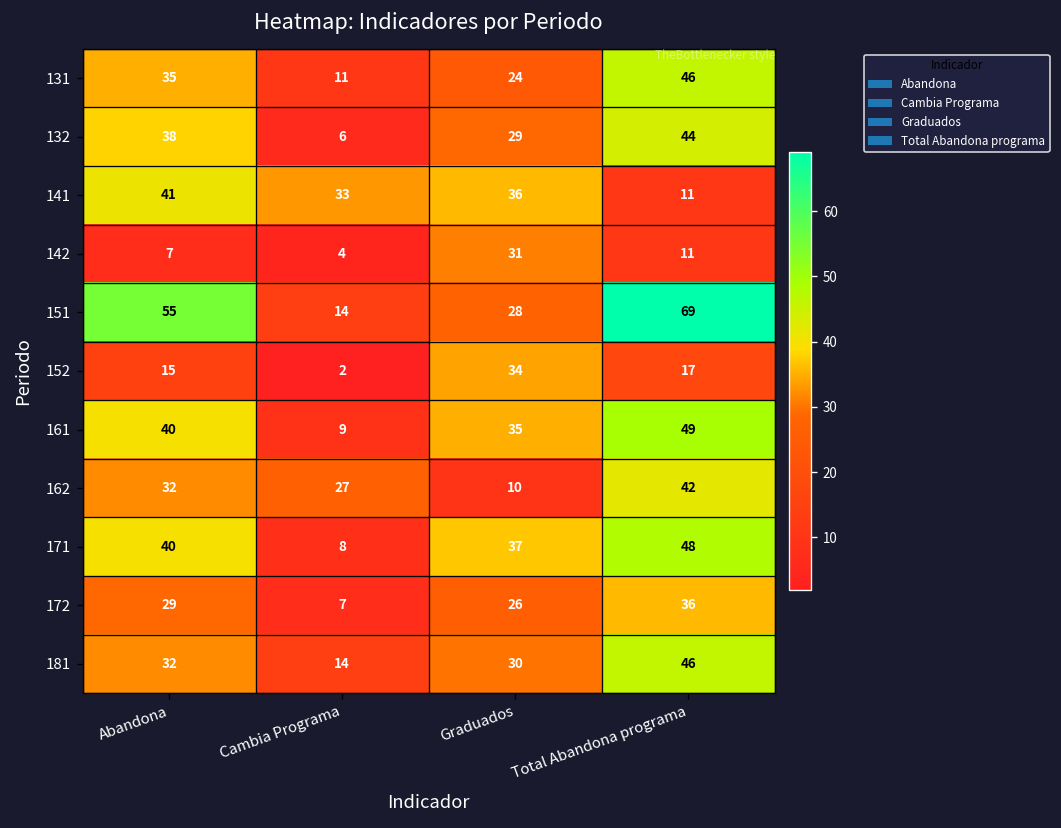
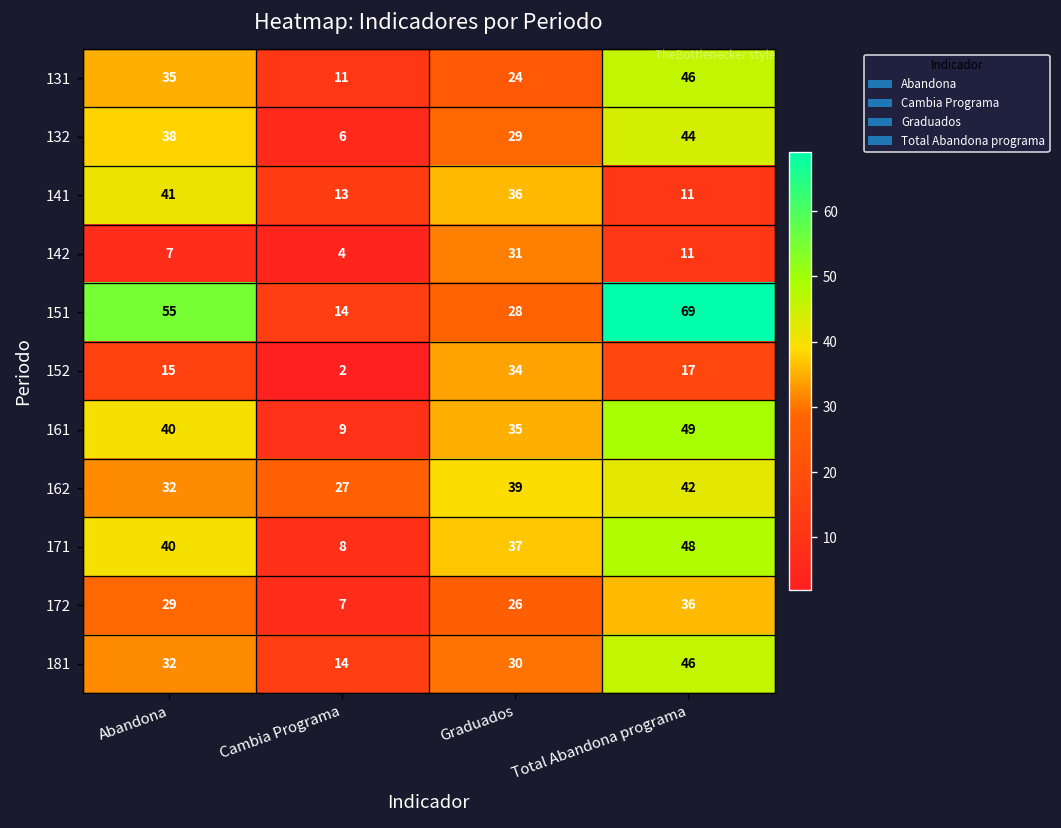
141, Cambia Programa: 33 -> 13
162, Graduados: 10 -> 39
